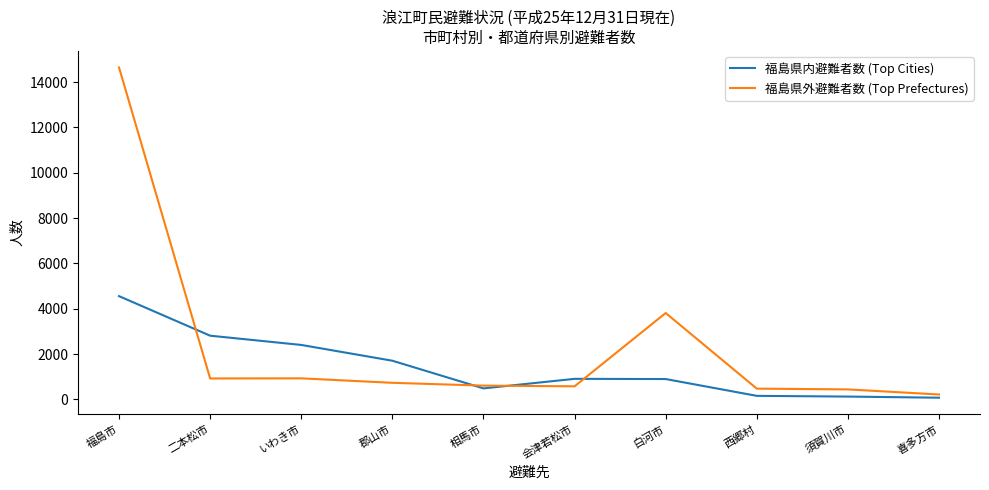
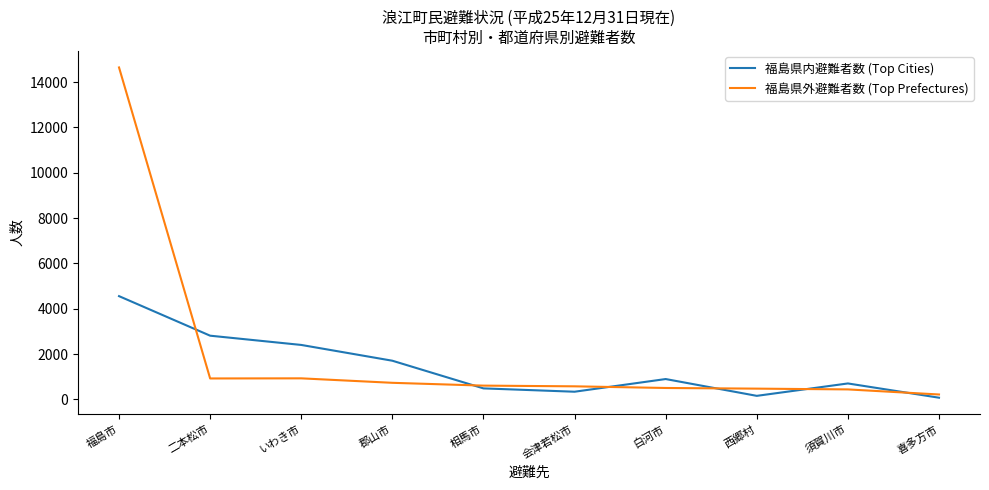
福島県内避難者数 (Top Cities), 会津若松市: 900 -> 300
福島県外避難者数 (Top Prefectures), 白河市: 3800 -> 500
福島県内避難者数 (Top Cities), 須賀川市: 100 -> 700
